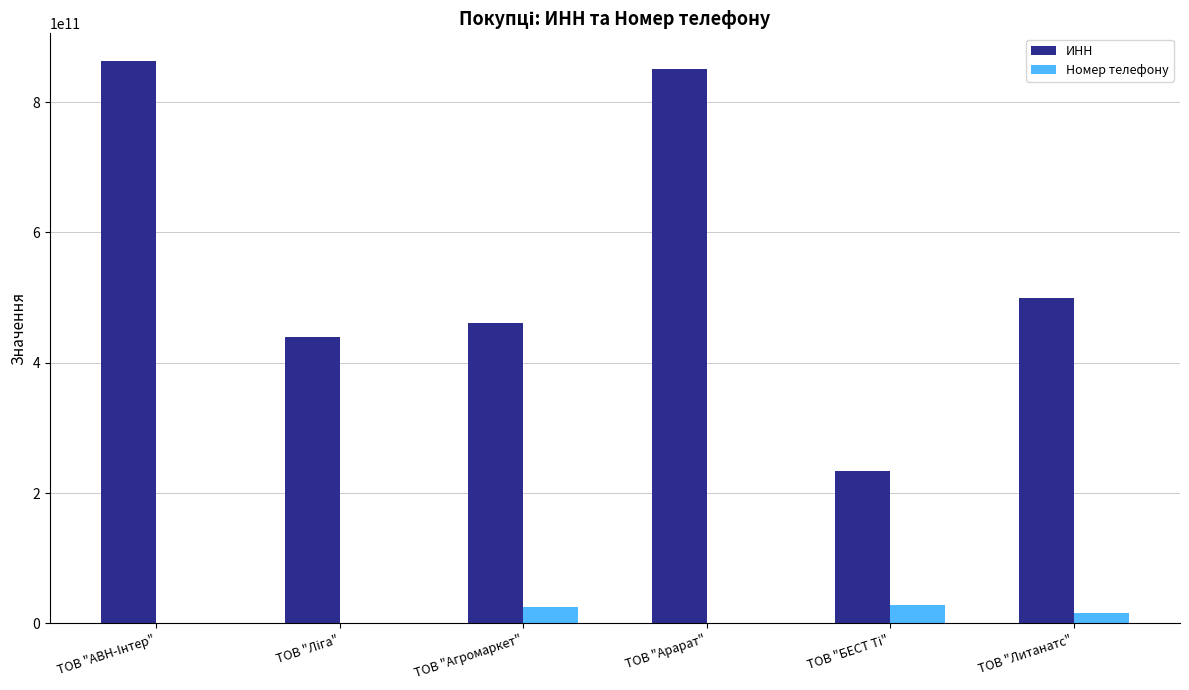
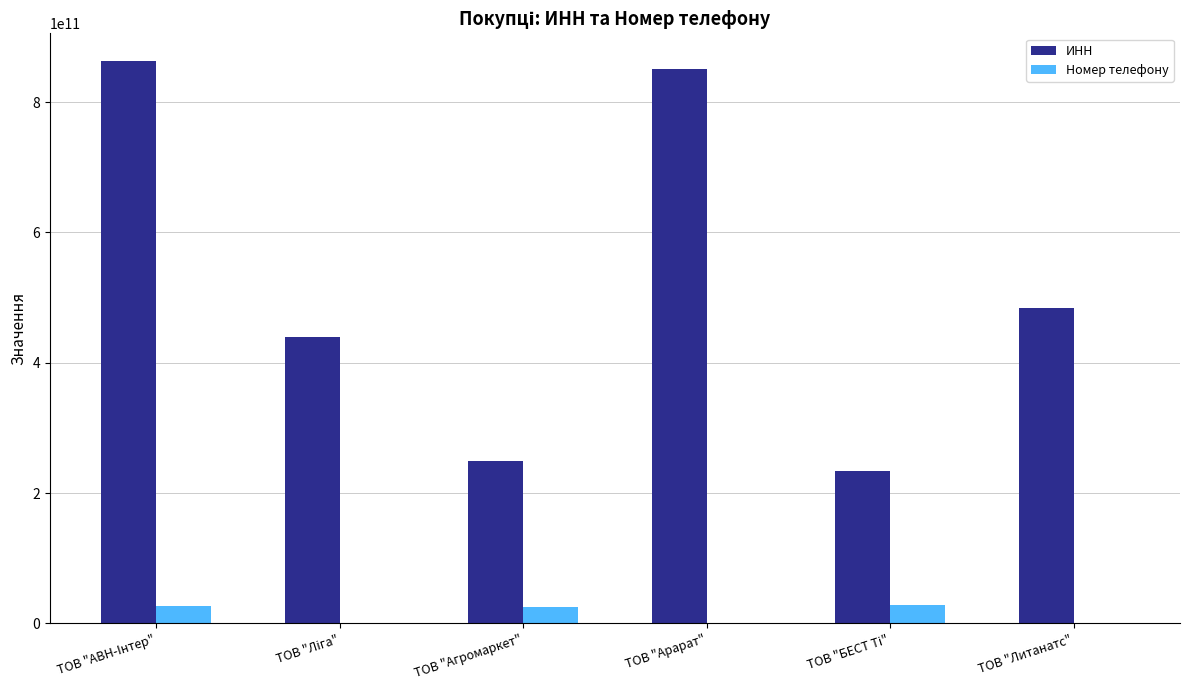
Номер телефону, ТОВ "АВН-Інтер": 0 -> 30000000000
ИНН, ТОВ "Агромаркет": 460000000000 -> 250000000000
ИНН, ТОВ "Литанатс": 500000000000 -> 480000000000
Номер телефону, ТОВ "Литанатс": 20000000000 -> 0
